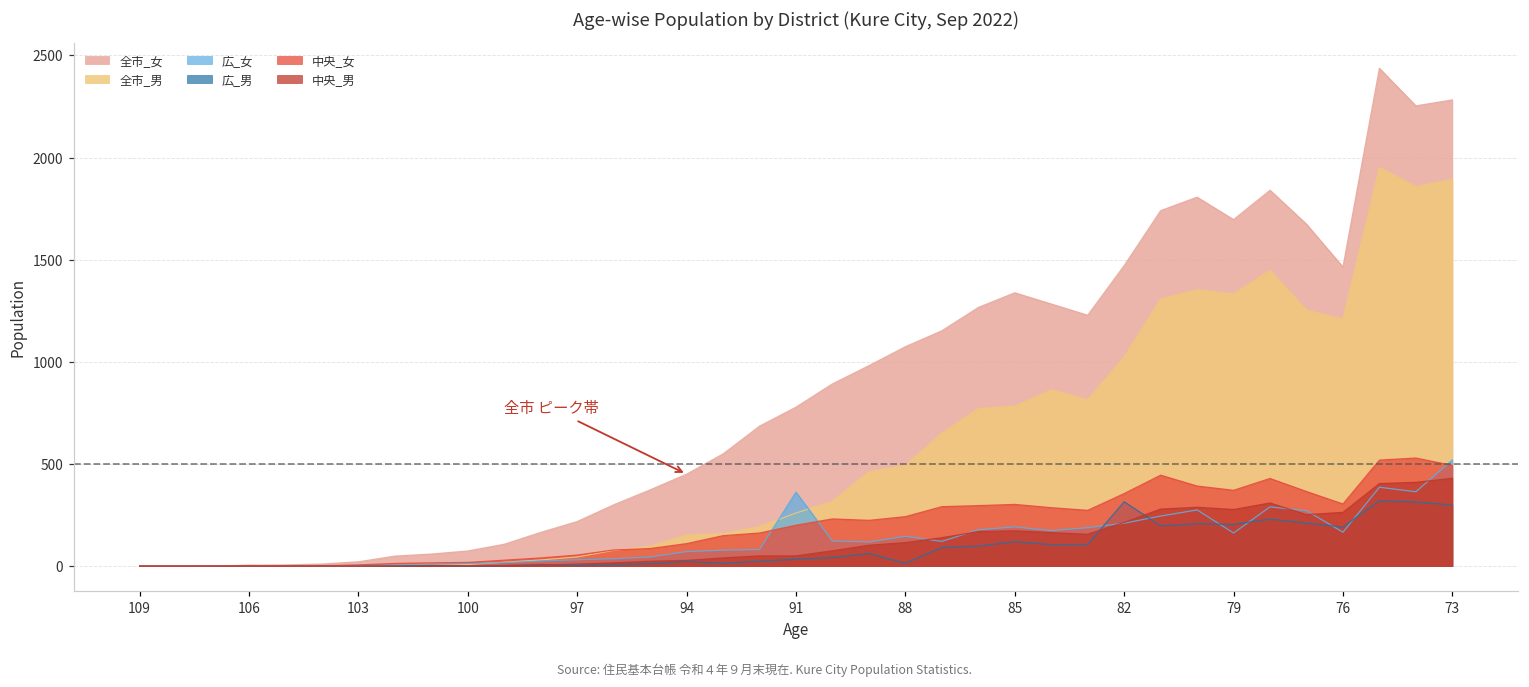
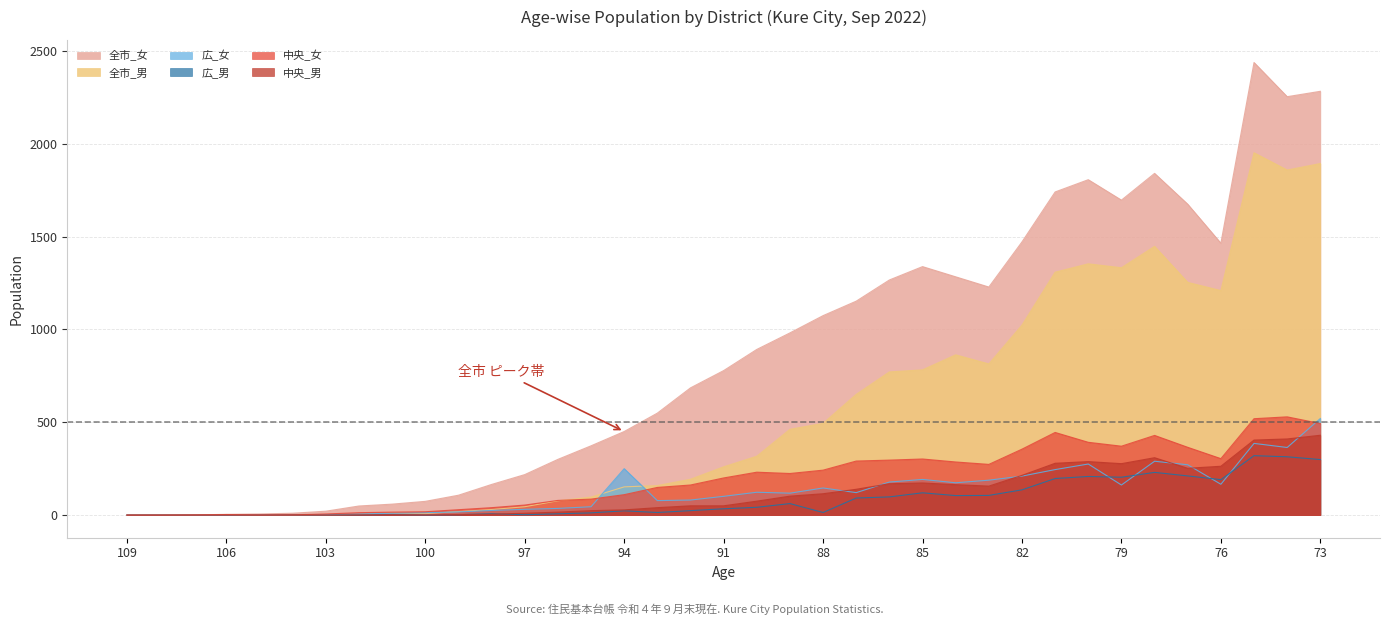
広_女, 94: 70 -> 250
広_女, 91: 360 -> 100
広_男, 82: 320 -> 140
